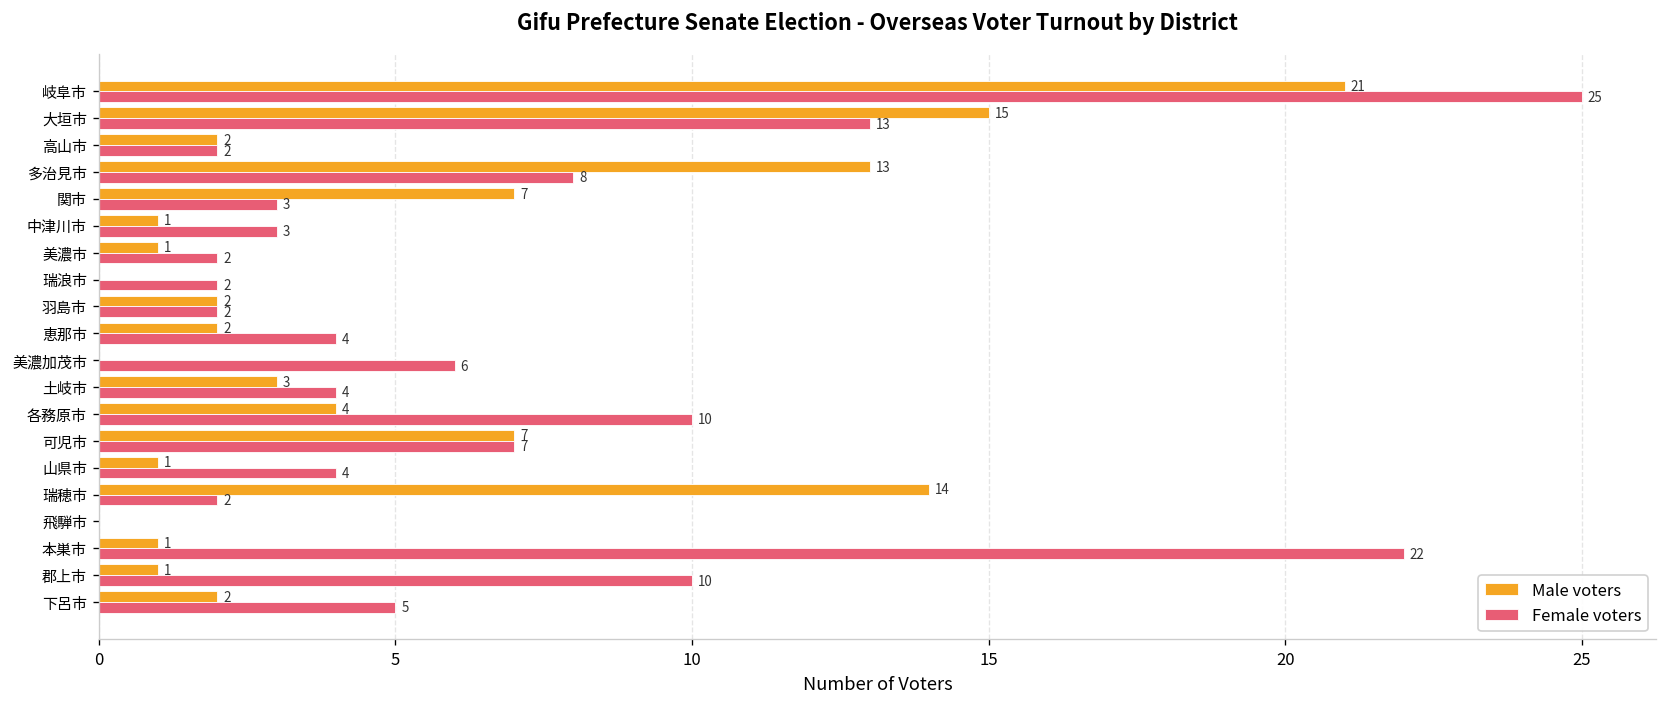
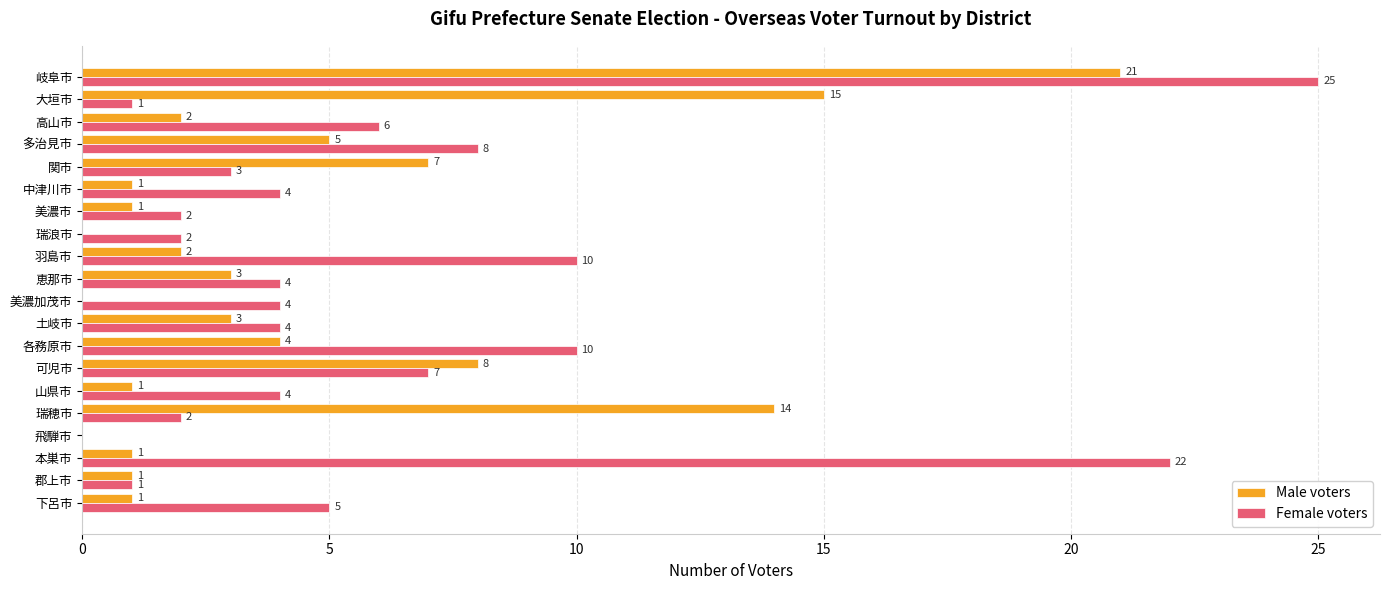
Female voters, 大垣市: 13 -> 1
Female voters, 高山市: 2 -> 6
Male voters, 多治見市: 13 -> 5
Female voters, 中津川市: 3 -> 4
Female voters, 羽島市: 2 -> 10
Male voters, 恵那市: 2 -> 3
Female voters, 美濃加茂市: 6 -> 4
Male voters, 可児市: 7 -> 8
Female voters, 郡上市: 10 -> 1
Male voters, 下呂市: 2 -> 1
